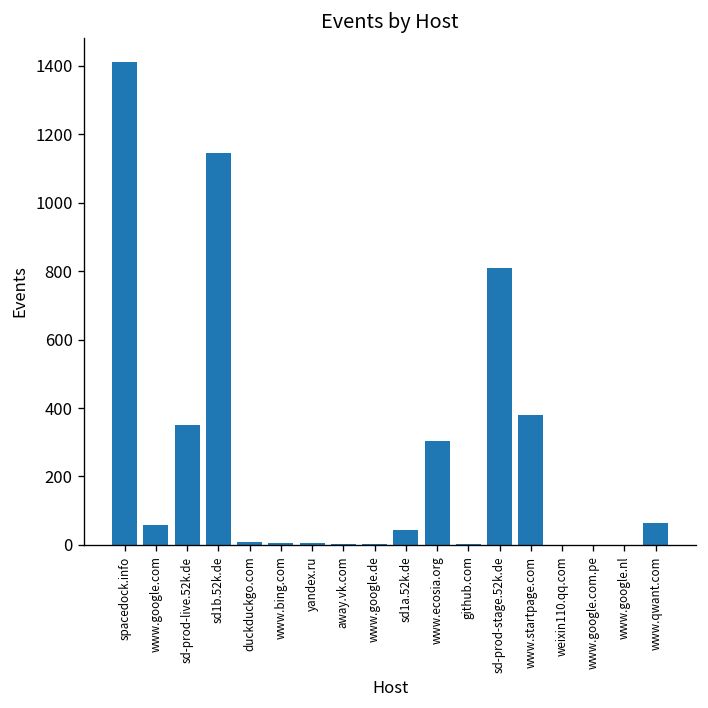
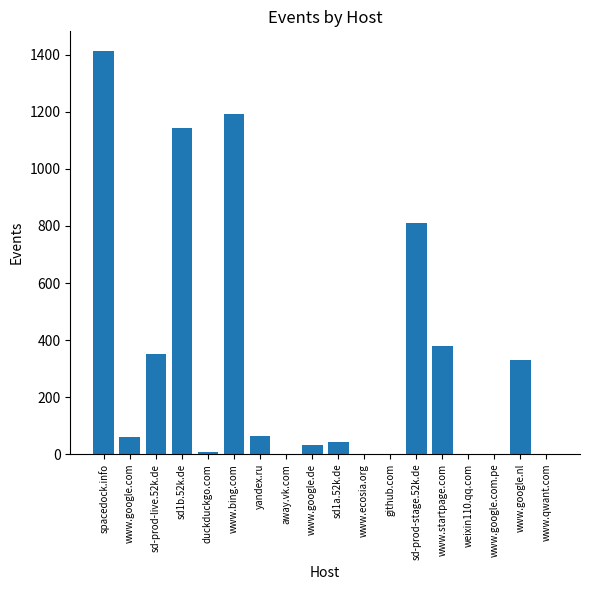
www.bing.com: 10 -> 1190
yandex.ru: 10 -> 70
www.google.de: 0 -> 30
www.ecosia.org: 300 -> 0
www.google.nl: 0 -> 330
www.qwant.com: 60 -> 0
